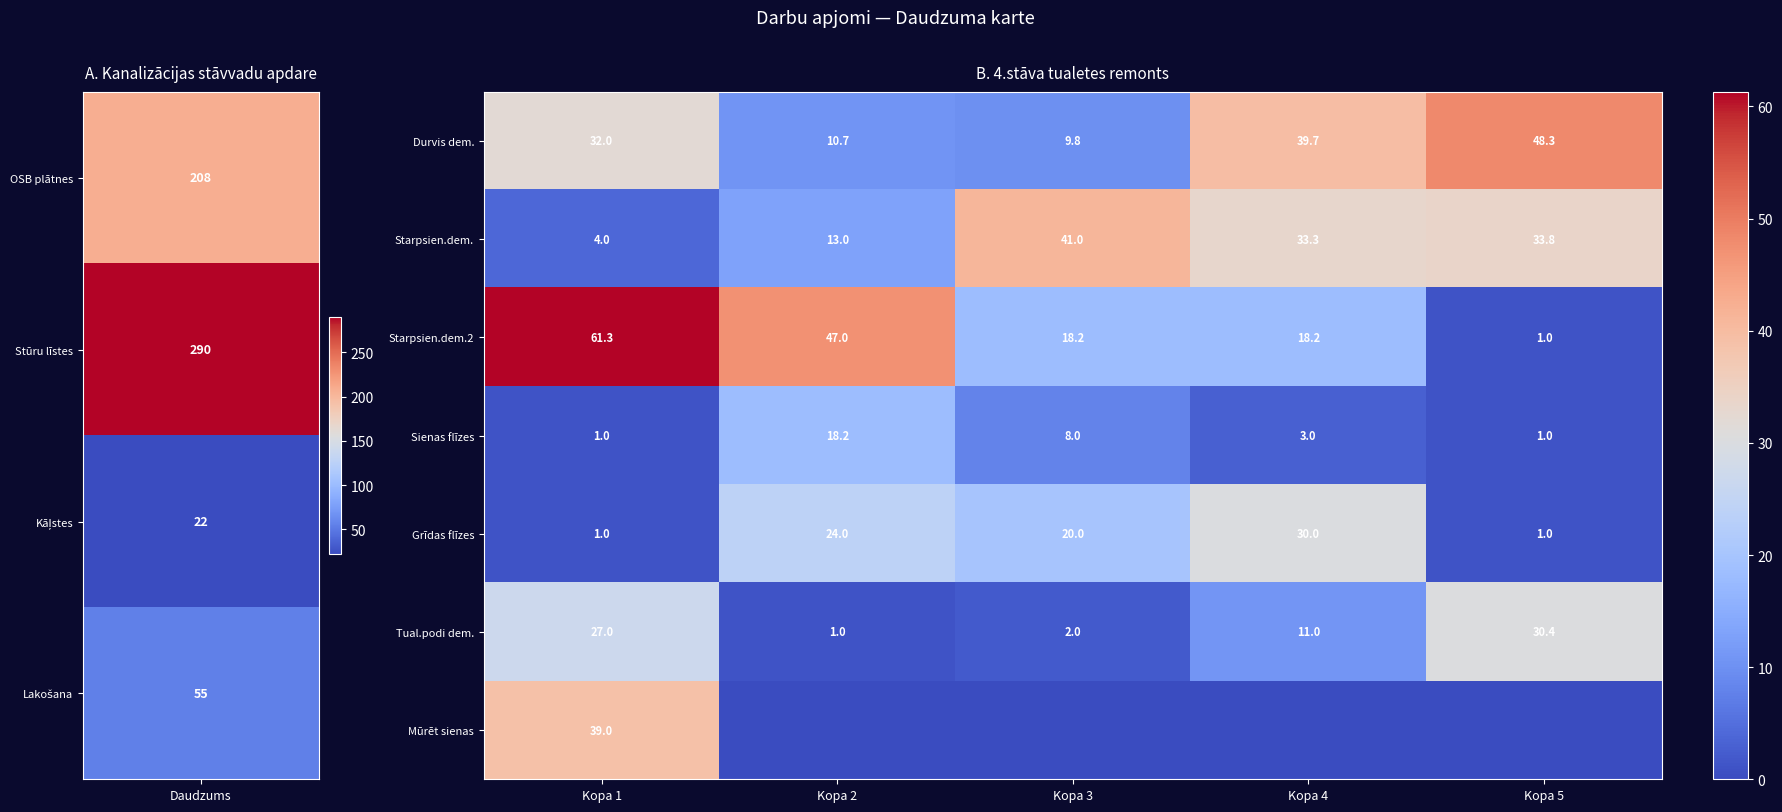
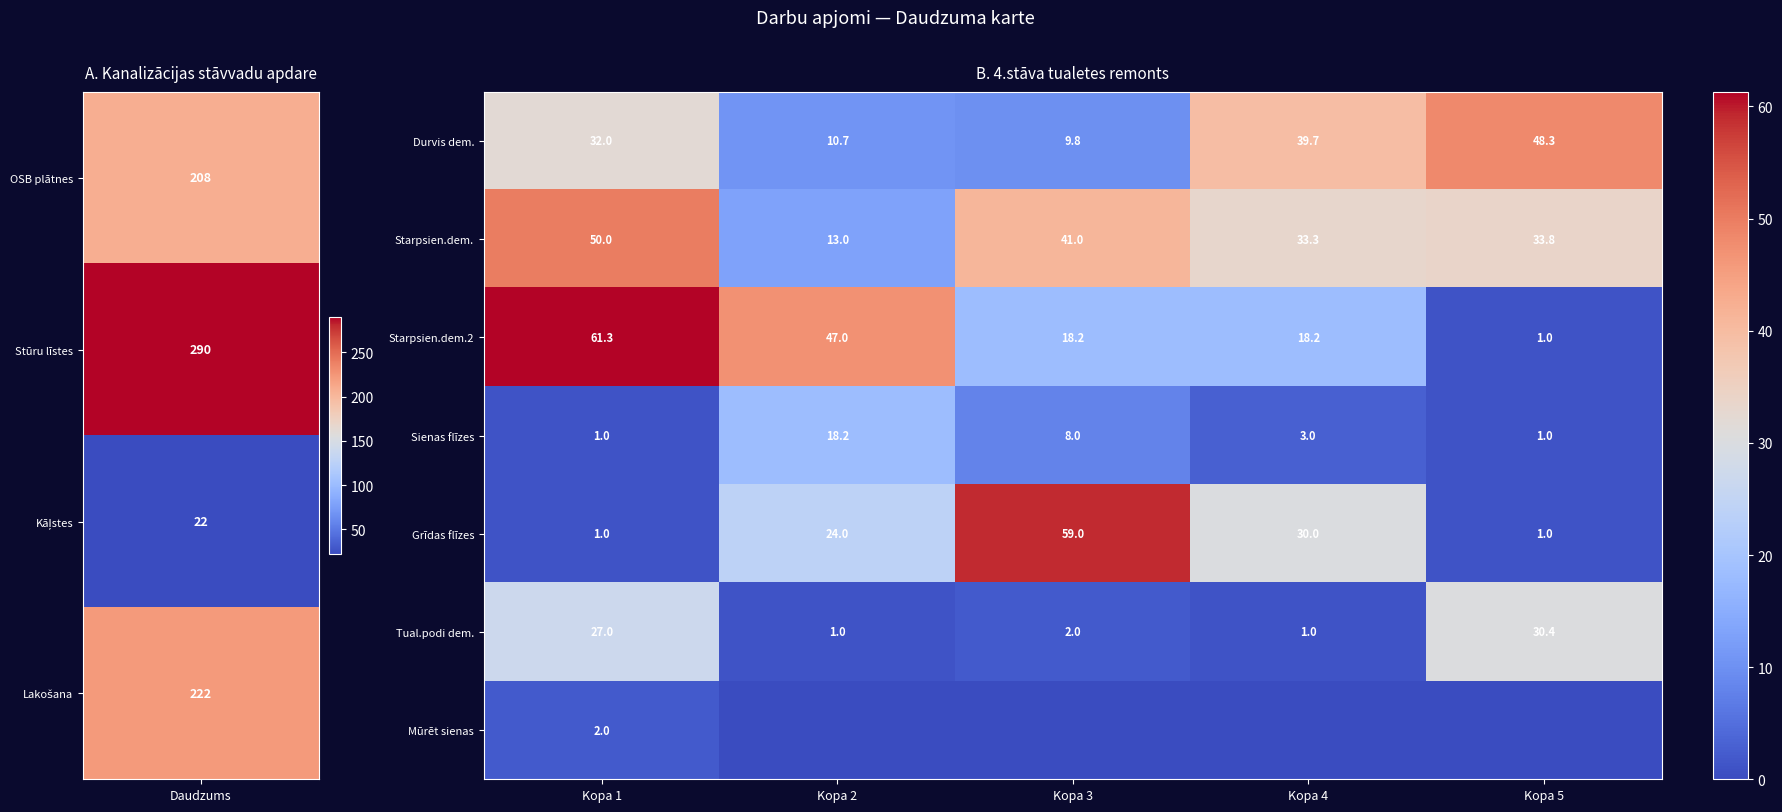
A. Kanalizācijas stāvvadu apdare, Lakošana, Daudzums: 55 -> 222
B. 4.stāva tualetes remonts, Starpsien.dem., Kopa 1: 4.0 -> 50.0
B. 4.stāva tualetes remonts, Grīdas flīzes, Kopa 3: 20.0 -> 59.0
B. 4.stāva tualetes remonts, Tual.podi dem., Kopa 4: 11.0 -> 1.0
B. 4.stāva tualetes remonts, Mūrēt sienas, Kopa 1: 39.0 -> 2.0
